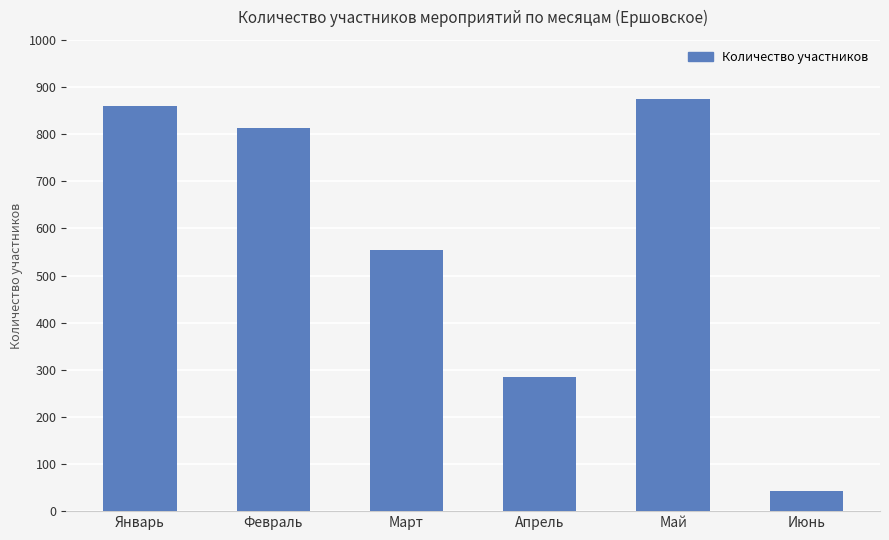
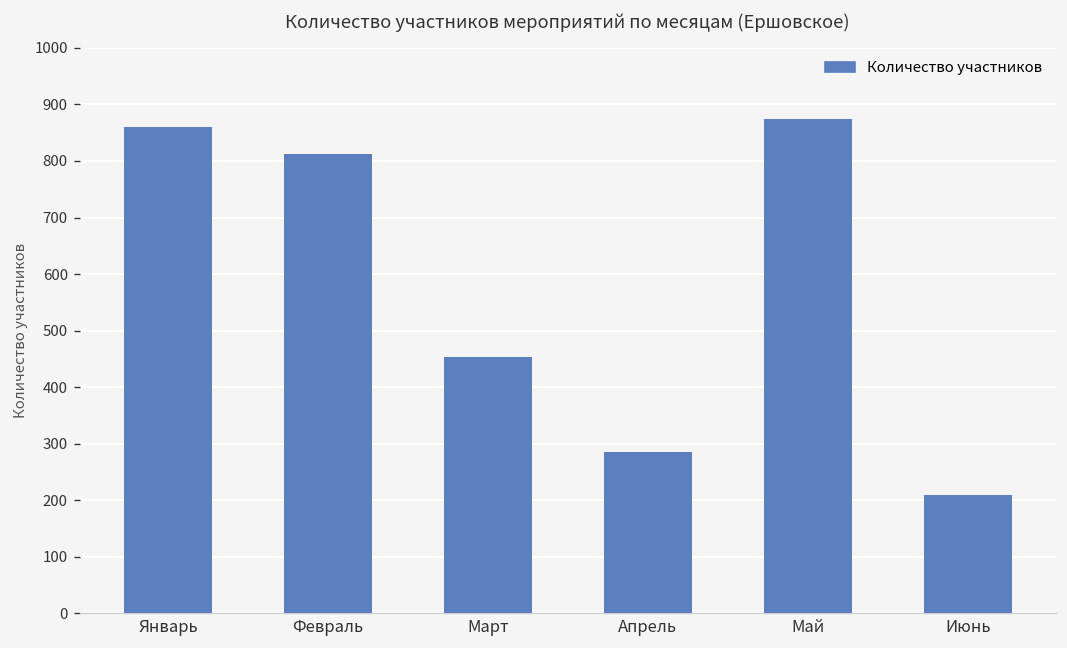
Март: 560 -> 450
Июнь: 40 -> 210
